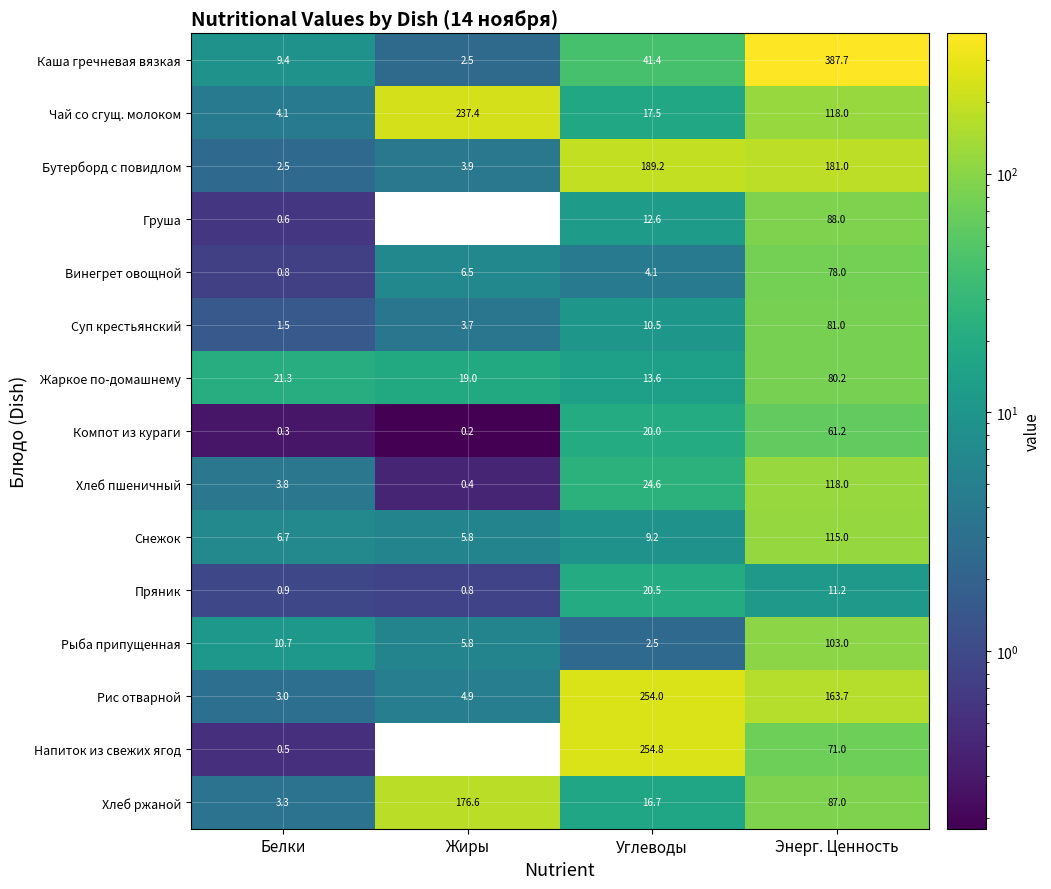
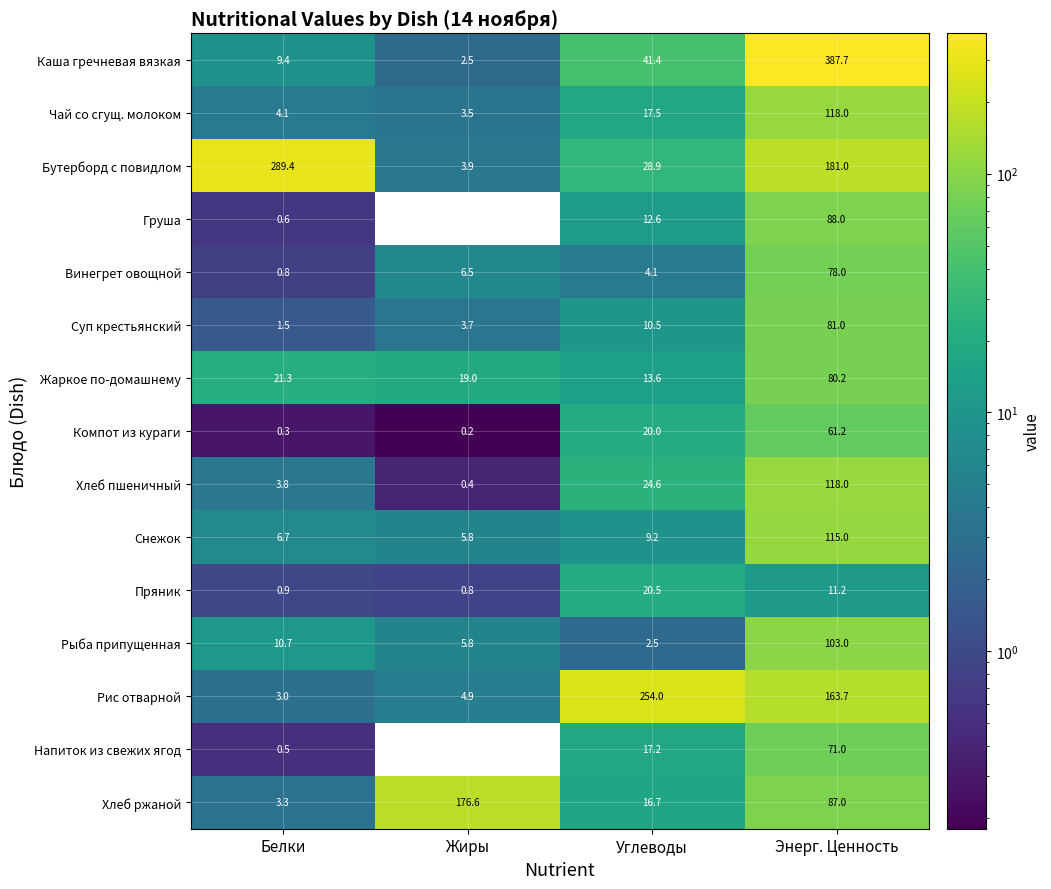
Чай со сгущ. молоком, Жиры: 237.4 -> 3.5
Бутерборд с повидлом, Белки: 2.5 -> 289.4
Бутерборд с повидлом, Углеводы: 189.2 -> 28.9
Напиток из свежих ягод, Углеводы: 254.8 -> 17.2
